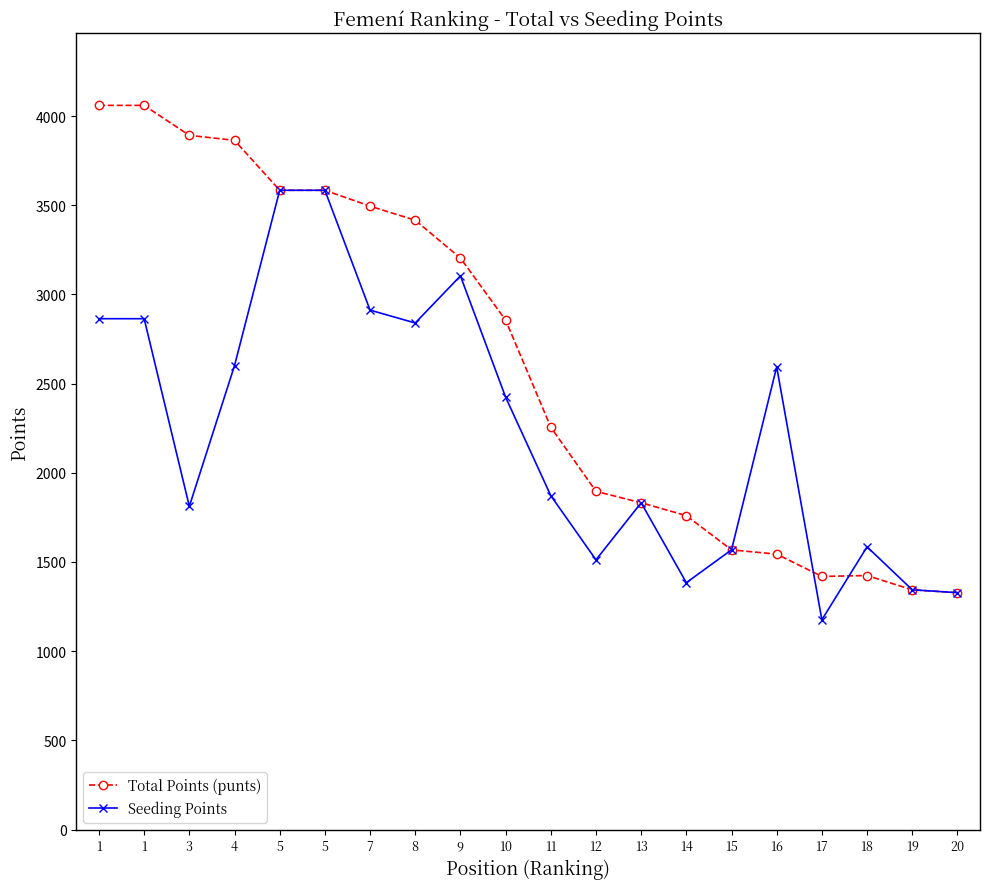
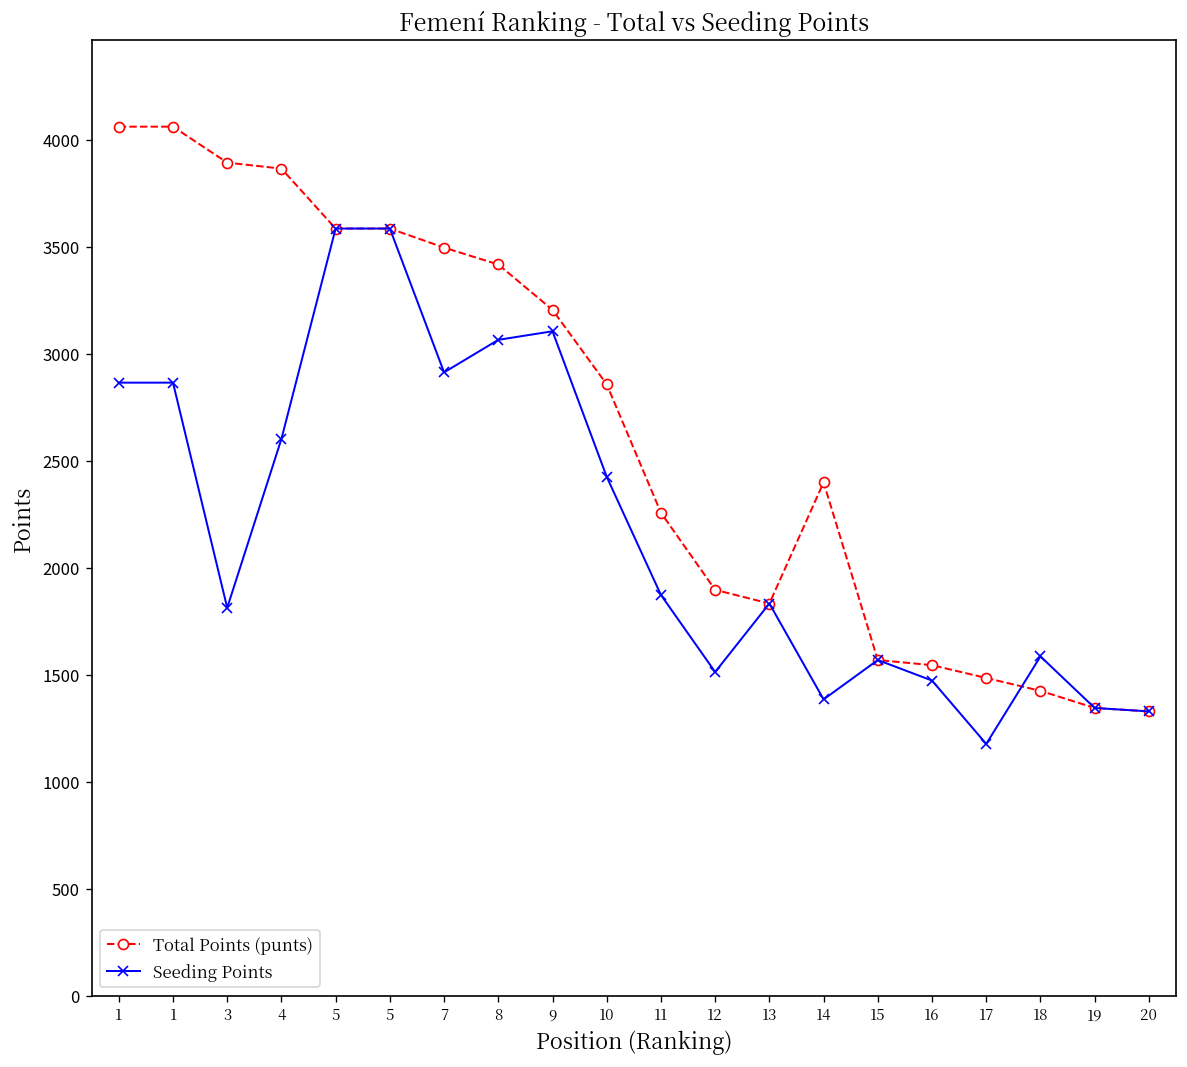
Seeding Points, 8: 2840 -> 3060
Total Points (punts), 14: 1760 -> 2400
Seeding Points, 16: 2590 -> 1470
Total Points (punts), 17: 1420 -> 1480
